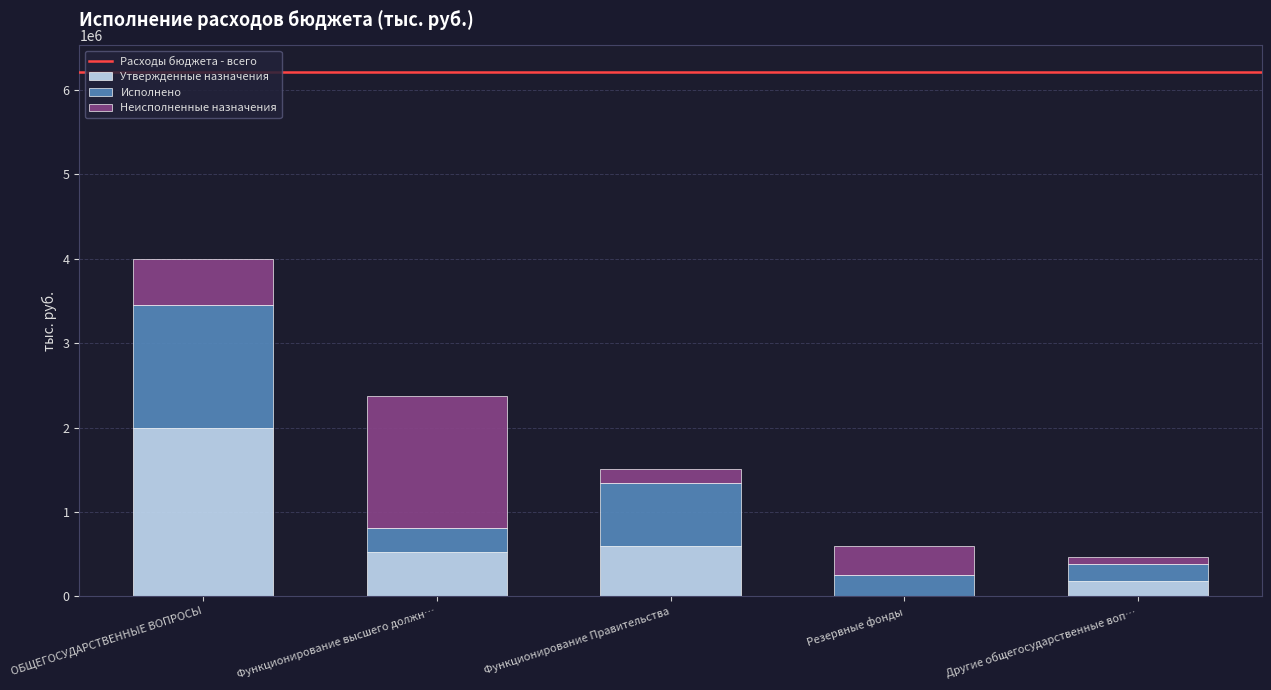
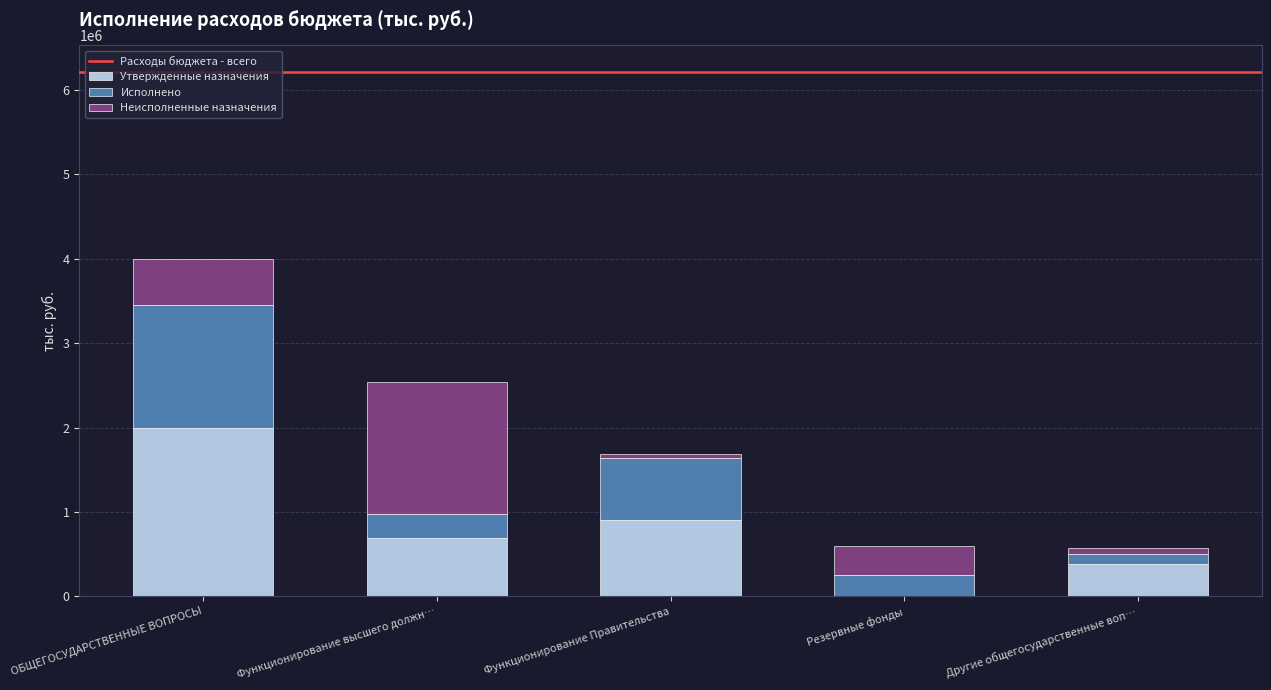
Утвержденные назначения, Функционирование высшего должн…: 500000 -> 700000
Утвержденные назначения, Функционирование Правительства: 600000 -> 900000
Неисполненные назначения, Функционирование Правительства: 200000 -> 100000
Утвержденные назначения, Другие общегосударственные воп…: 200000 -> 400000
Исполнено, Другие общегосударственные воп…: 200000 -> 100000
